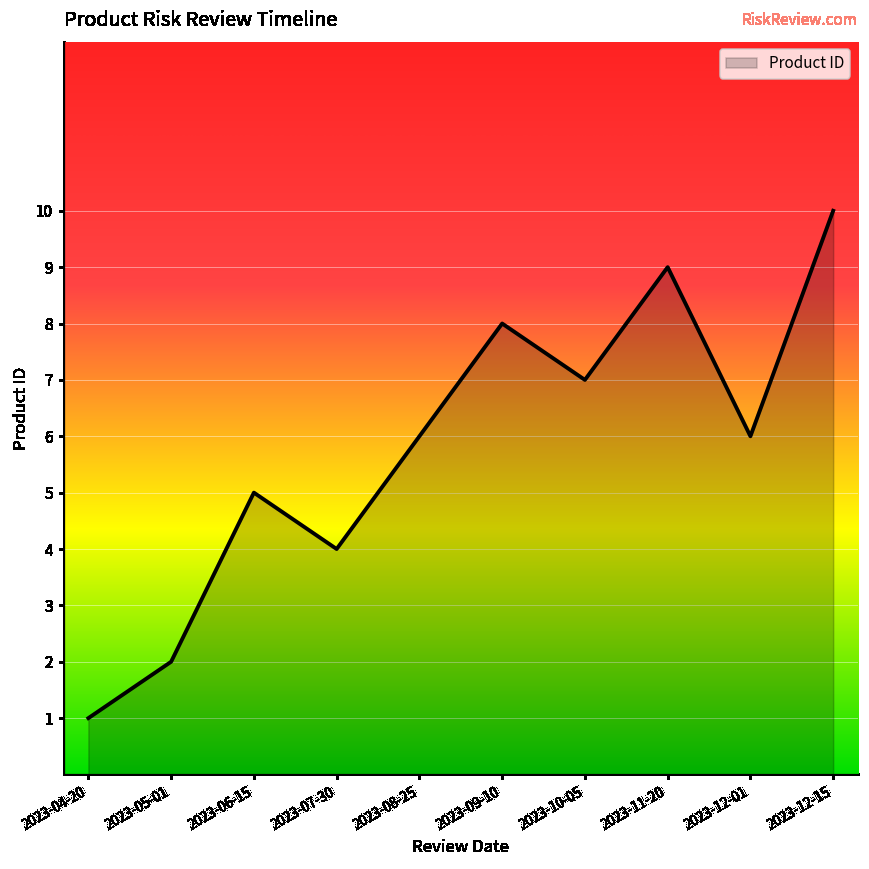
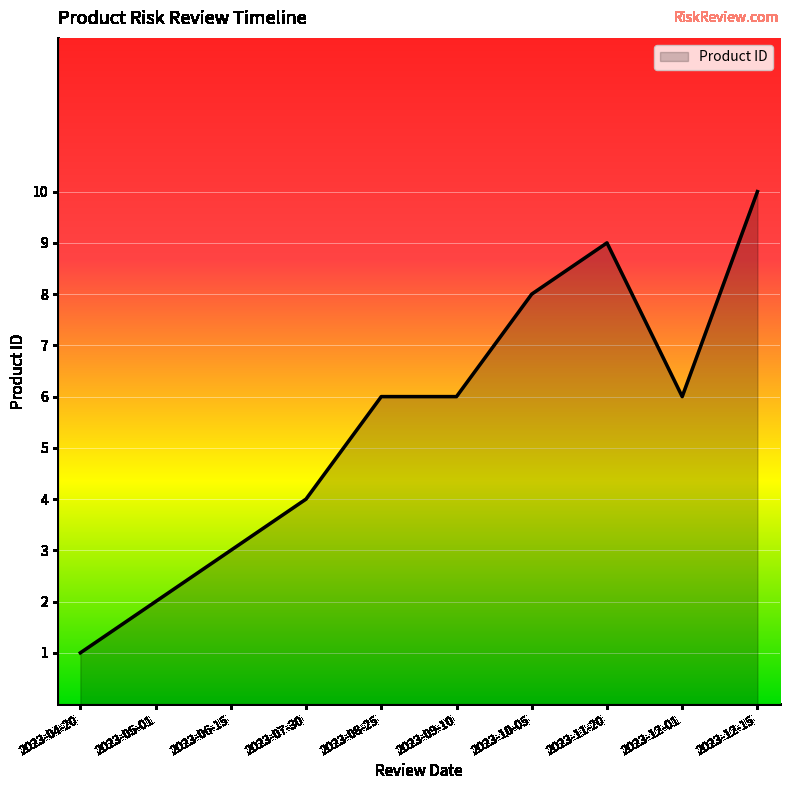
2023-06-15: 5 -> 3
2023-09-10: 8 -> 6
2023-10-05: 7 -> 8
